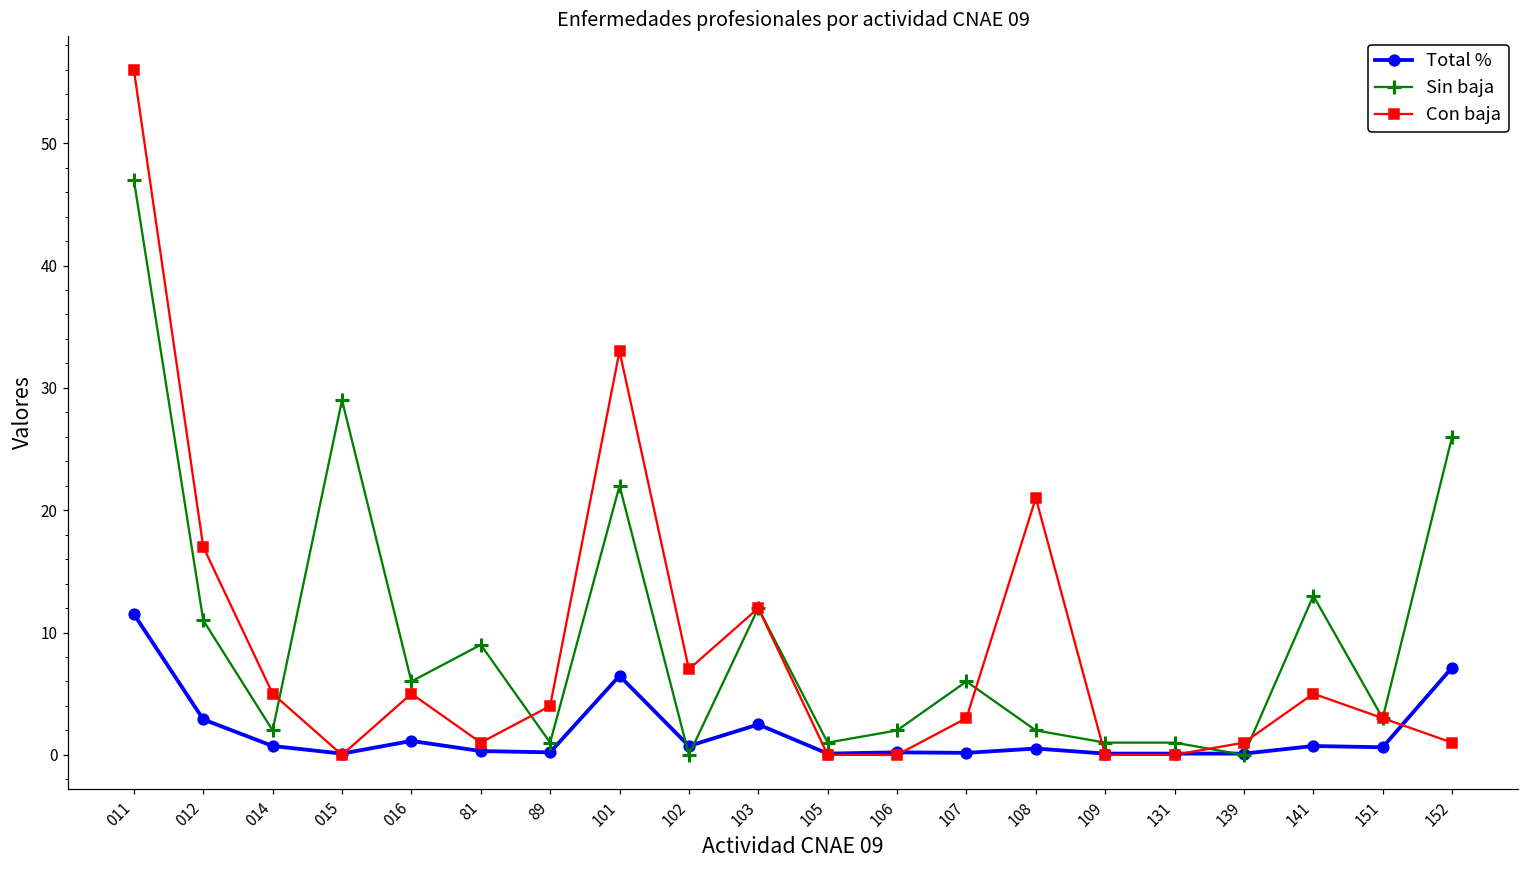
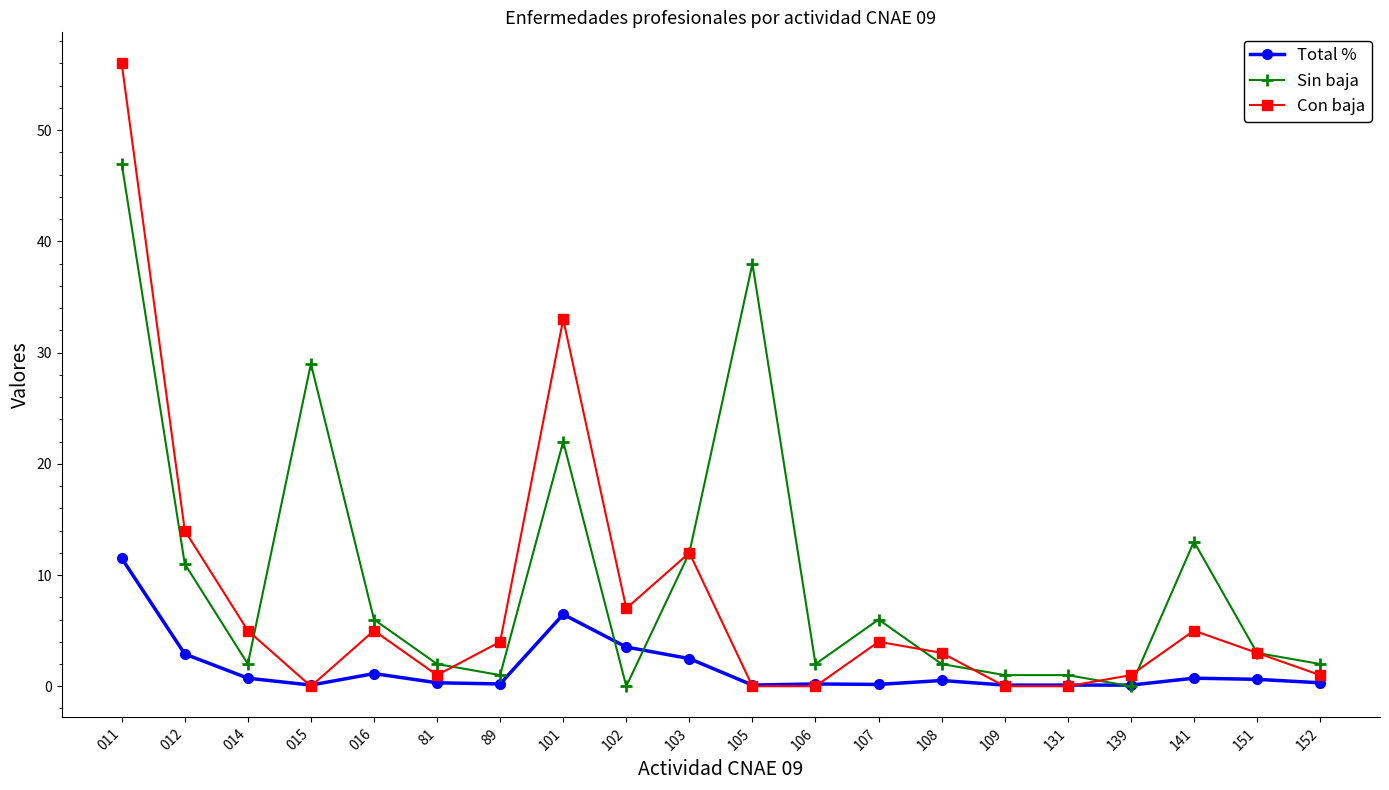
Con baja, 012: 17 -> 14
Sin baja, 81: 9 -> 2
Total %, 102: 0.7 -> 3.5
Sin baja, 105: 1 -> 38
Con baja, 107: 3 -> 4
Con baja, 108: 21 -> 3
Total %, 152: 7.1 -> 0.3
Sin baja, 152: 26 -> 2
